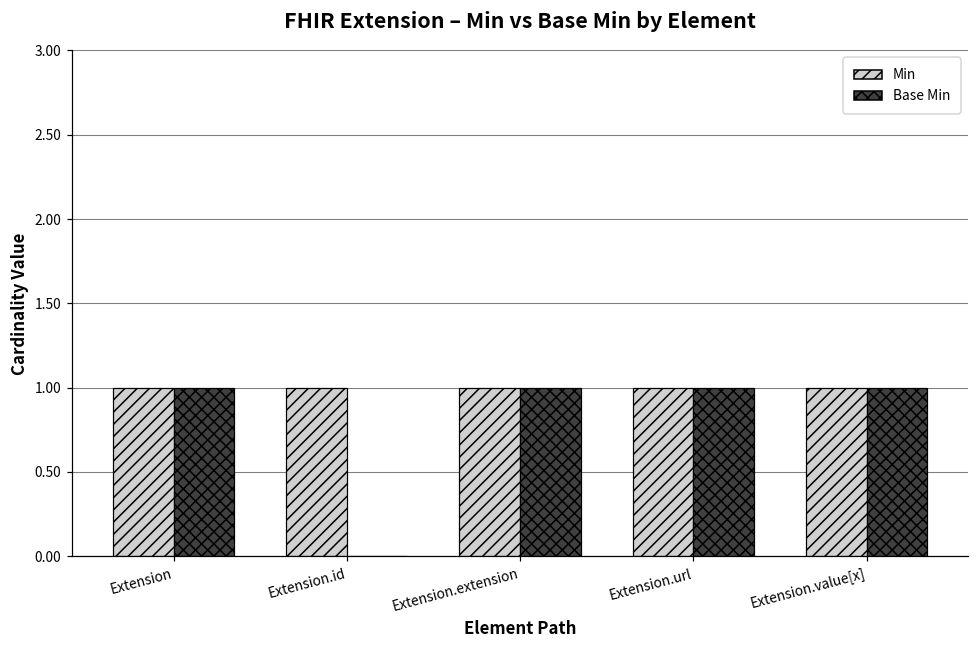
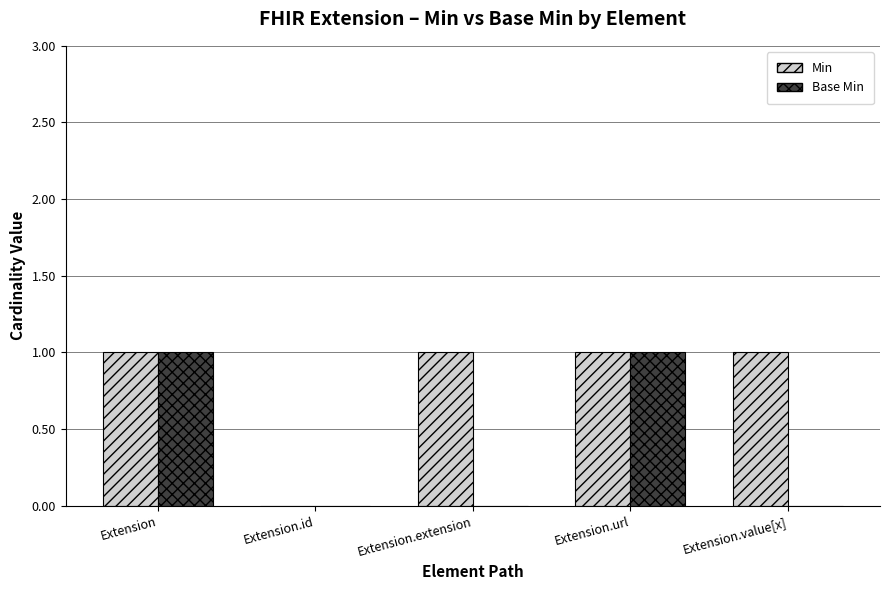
Min, Extension.id: 1 -> 0
Base Min, Extension.extension: 1 -> 0
Base Min, Extension.value[x]: 1 -> 0
